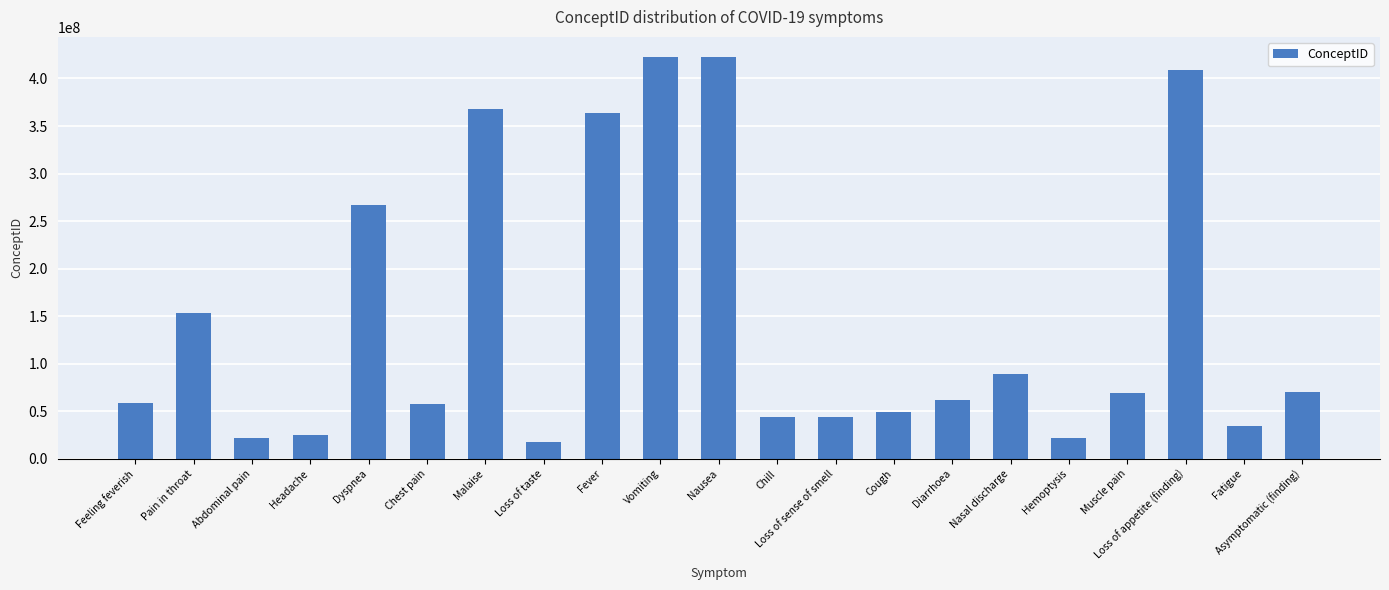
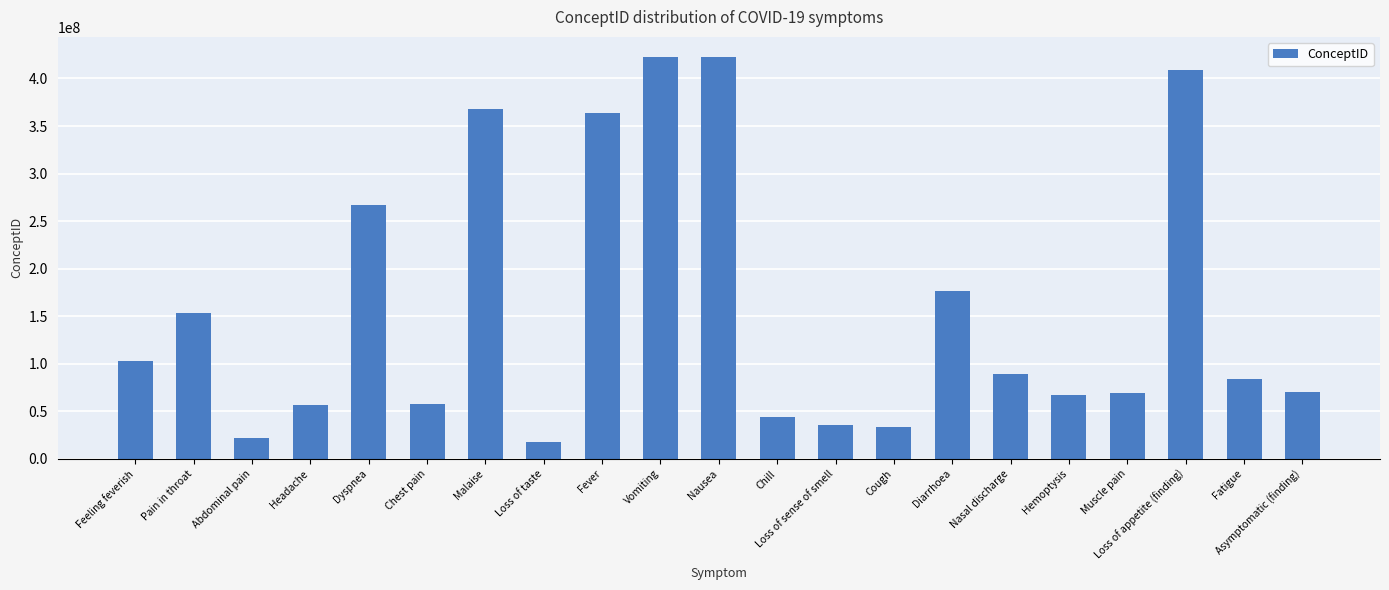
Feeling feverish: 60000000 -> 100000000
Headache: 30000000 -> 60000000
Loss of sense of smell: 44000000 -> 35000000
Cough: 50000000 -> 30000000
Diarrhoea: 60000000 -> 180000000
Hemoptysis: 20000000 -> 70000000
Fatigue: 30000000 -> 80000000
